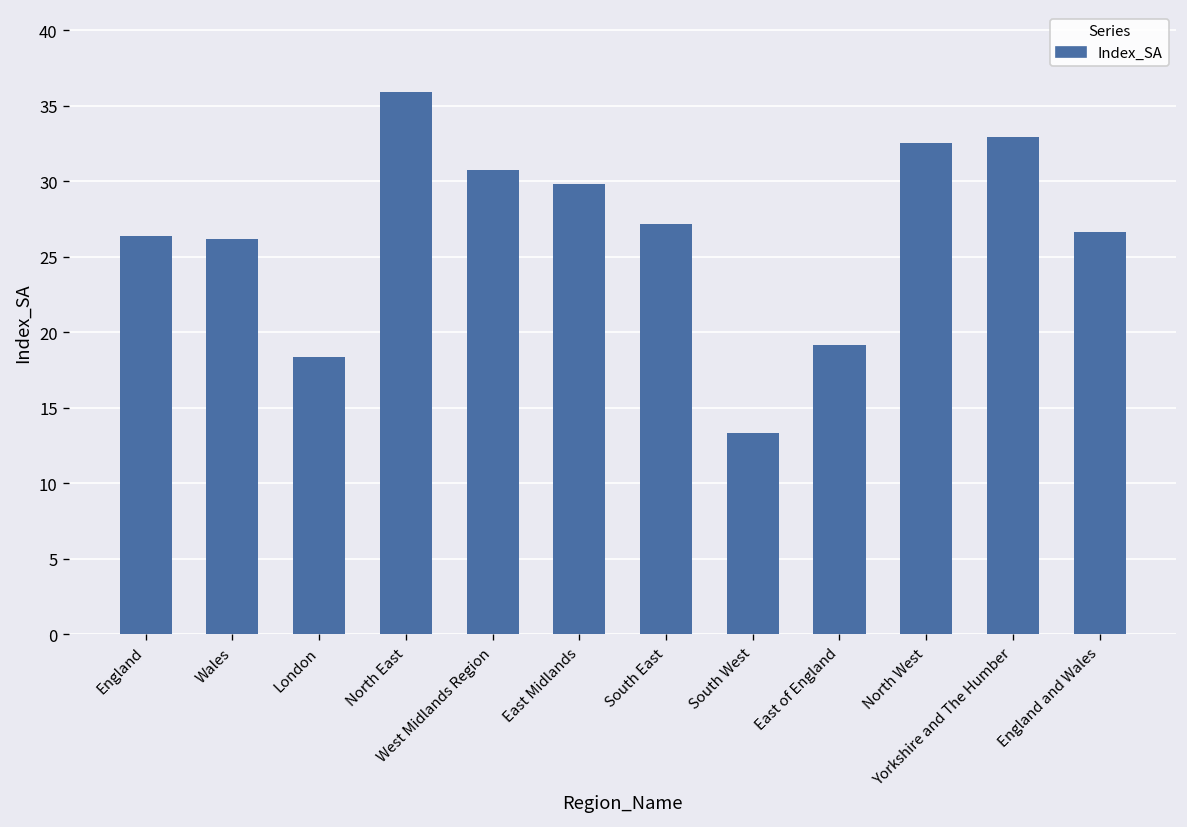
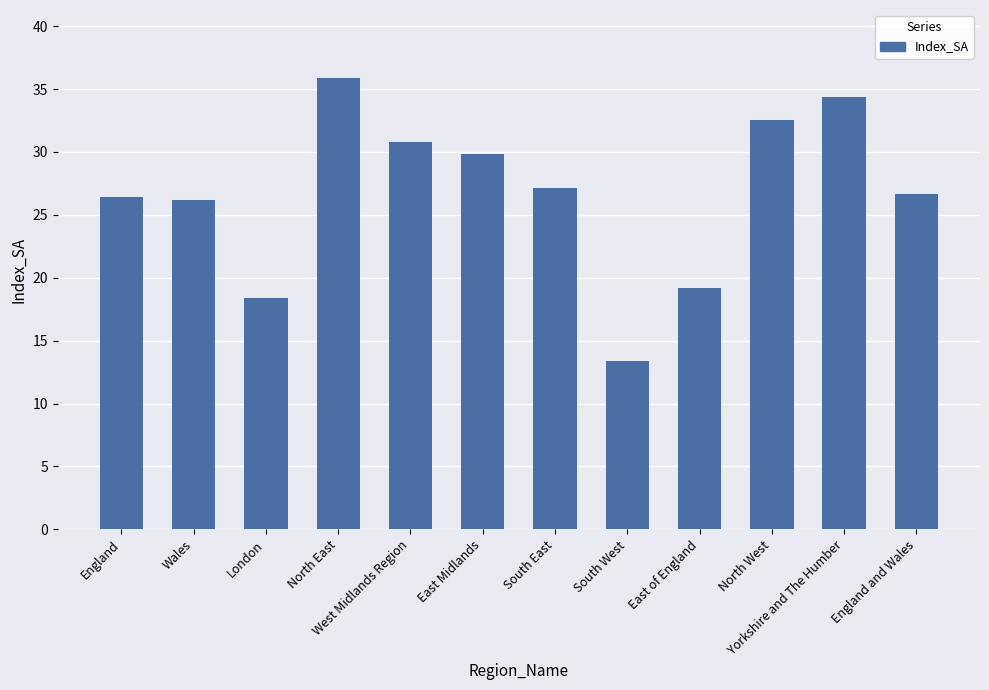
Yorkshire and The Humber: 32.9 -> 34.4
